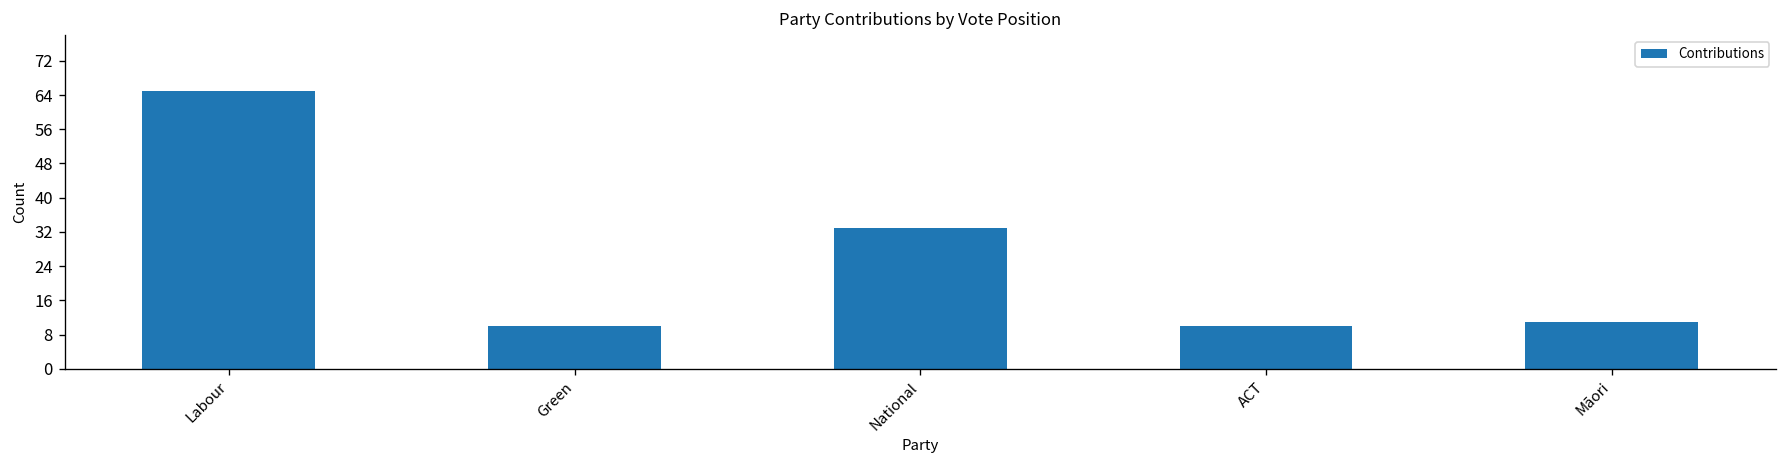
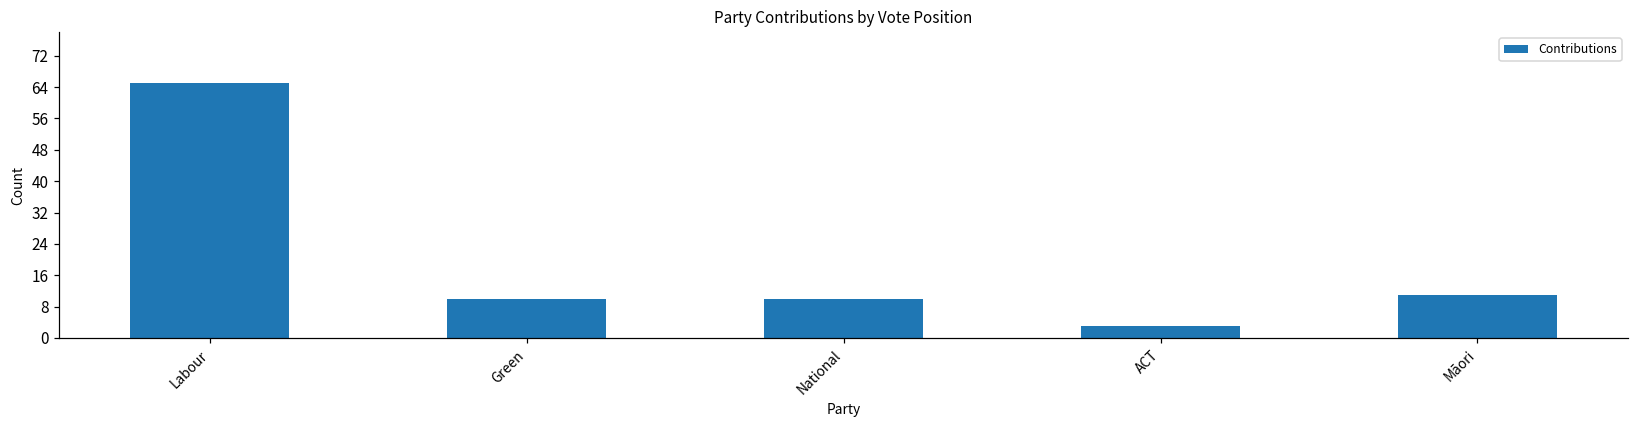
National: 33 -> 10
ACT: 10 -> 3
